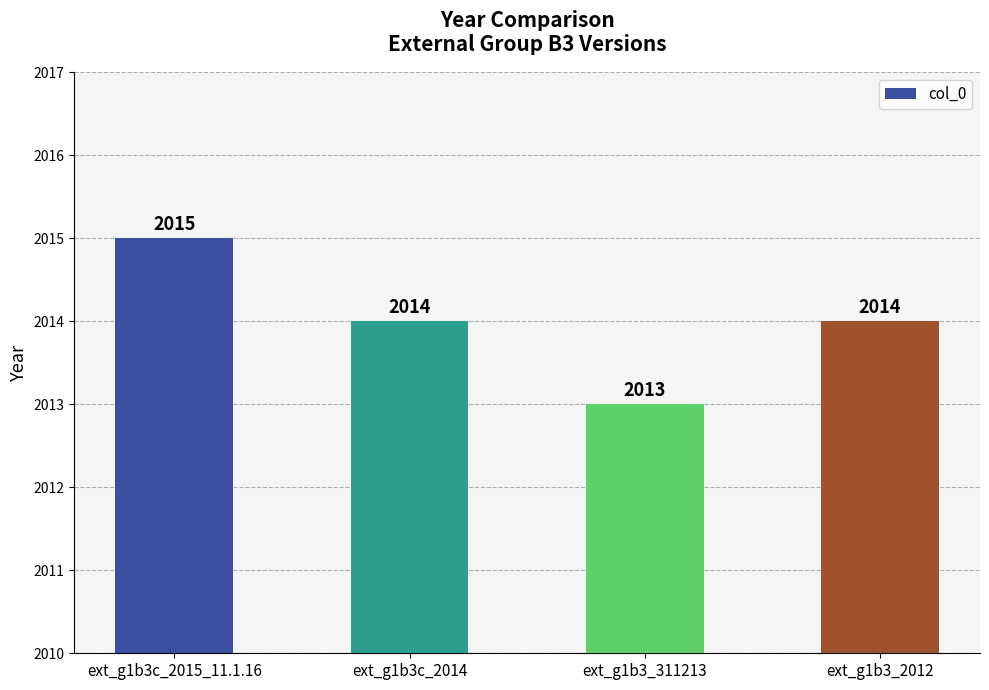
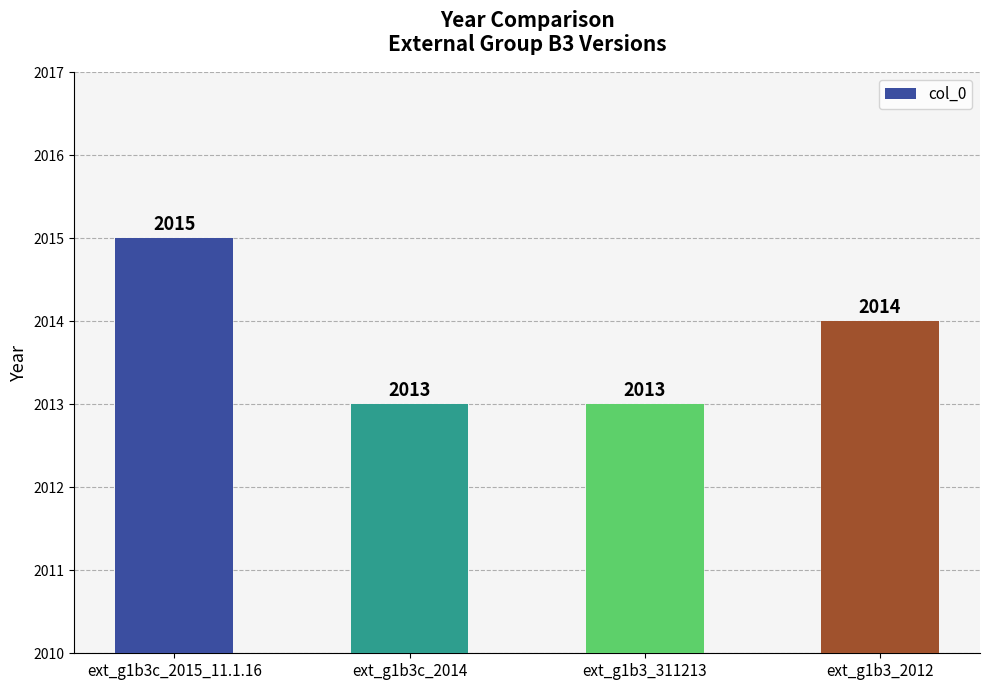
ext_g1b3c_2014: 2014 -> 2013
